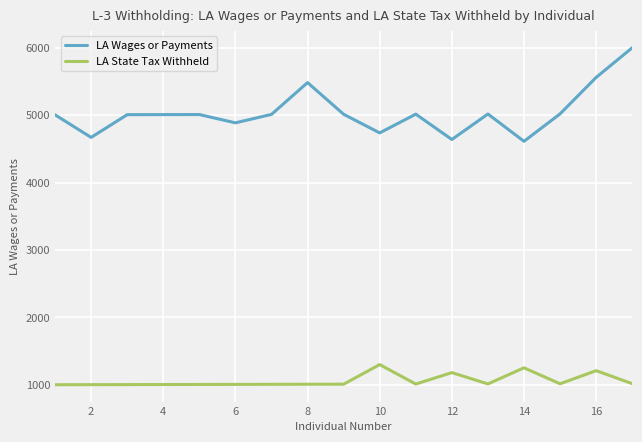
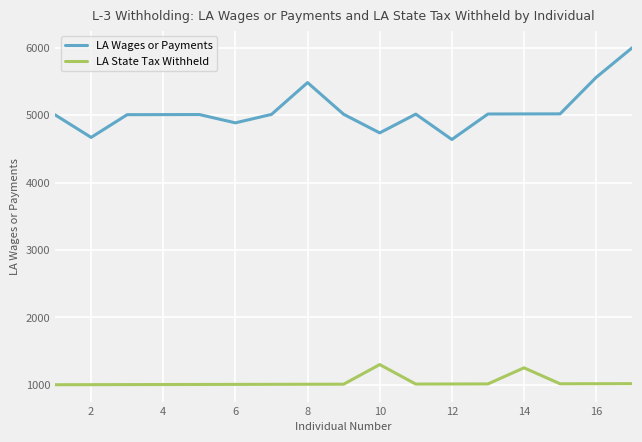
LA State Tax Withheld, 12: 1200 -> 1000
LA Wages or Payments, 14: 4600 -> 5000
LA State Tax Withheld, 16: 1200 -> 1000
